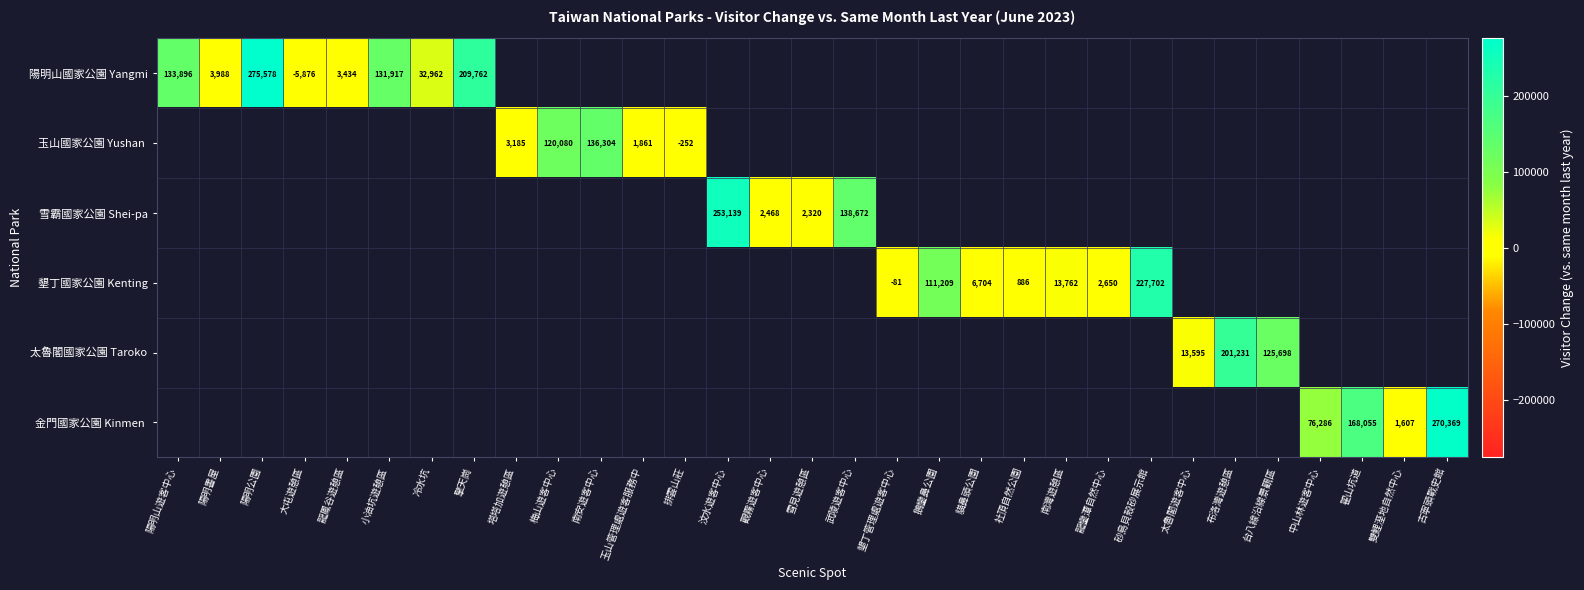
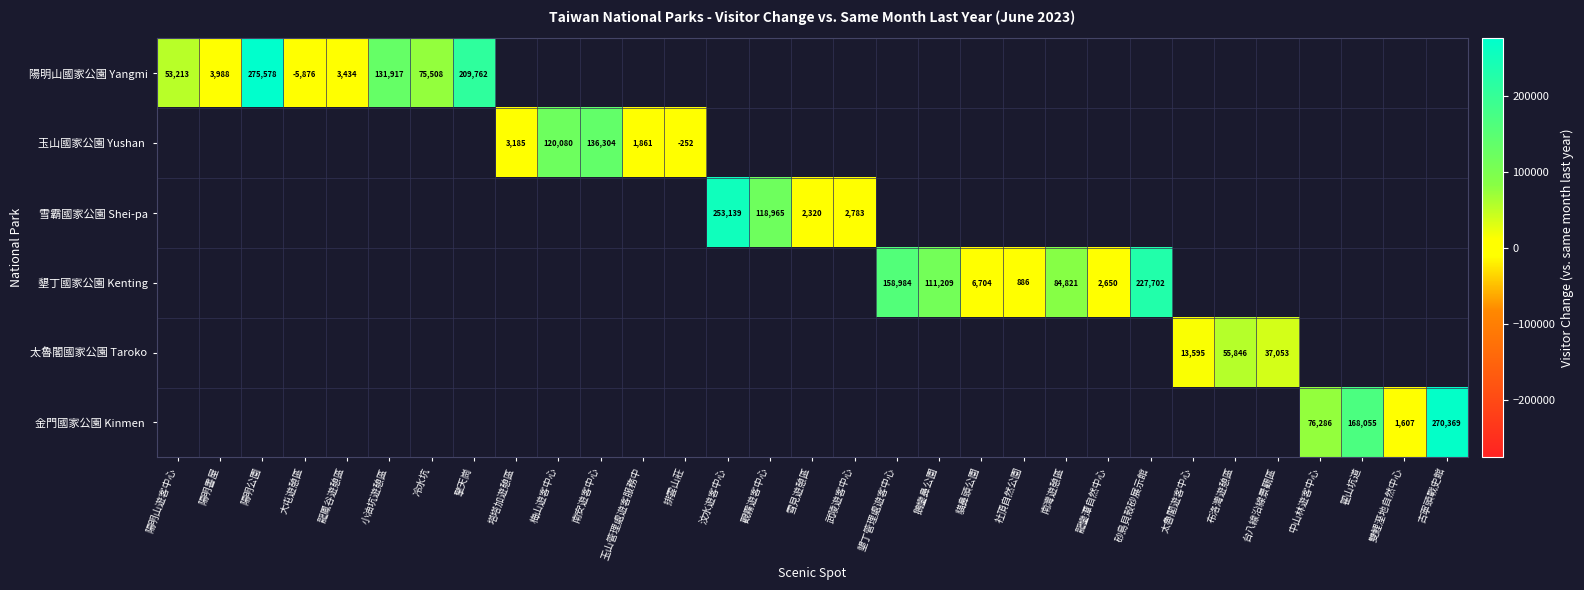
陽明山國家公園 Yangmi, 陽明山遊客中心: 133,896 -> 53,213
陽明山國家公園 Yangmi, 冷水坑: 32,962 -> 75,508
雪霸國家公園 Shei-pa, 觀霧遊客中心: 2,468 -> 118,965
雪霸國家公園 Shei-pa, 武陵遊客中心: 138,672 -> 2,783
墾丁國家公園 Kenting, 墾丁管理處遊客中心: -81 -> 158,984
墾丁國家公園 Kenting, 南灣遊憩區: 13,762 -> 84,821
太魯閣國家公園 Taroko, 布洛灣遊憩區: 201,231 -> 55,846
太魯閣國家公園 Taroko, 台八線沿線景觀區: 125,698 -> 37,053
